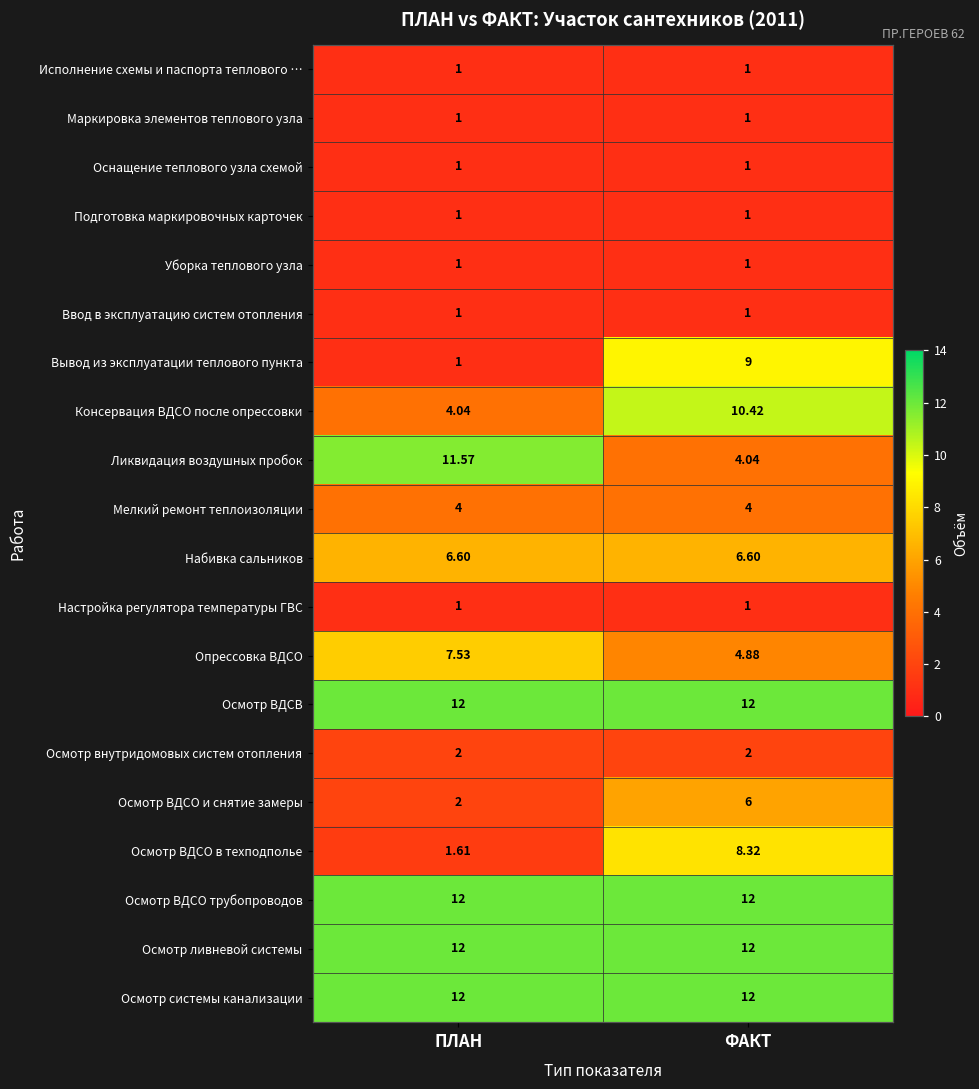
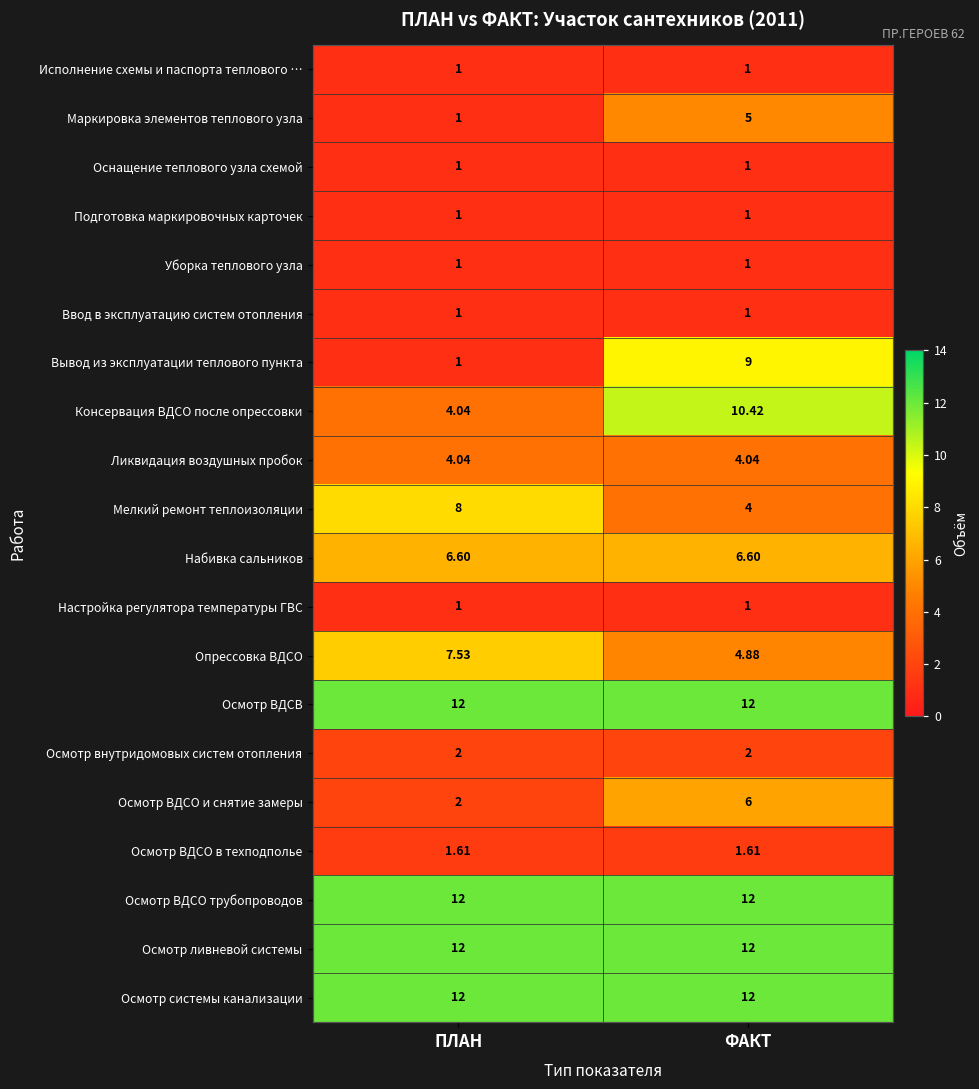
Маркировка элементов теплового узла, ФАКТ: 1 -> 5
Ликвидация воздушных пробок, ПЛАН: 11.57 -> 4.04
Мелкий ремонт теплоизоляции, ПЛАН: 4 -> 8
Осмотр ВДСО в техподполье, ФАКТ: 8.32 -> 1.61
